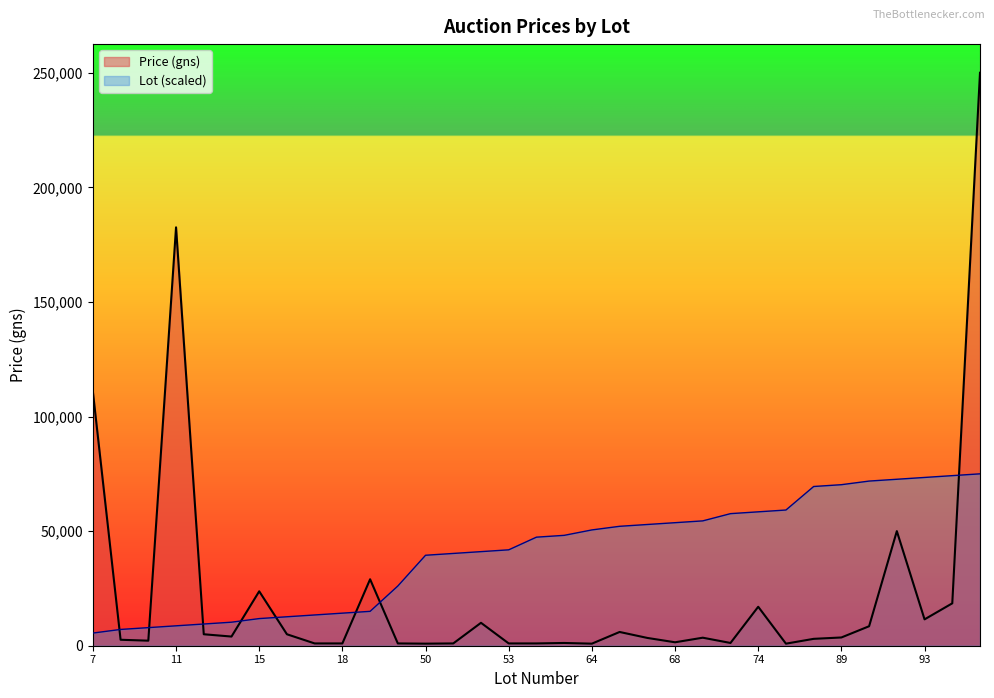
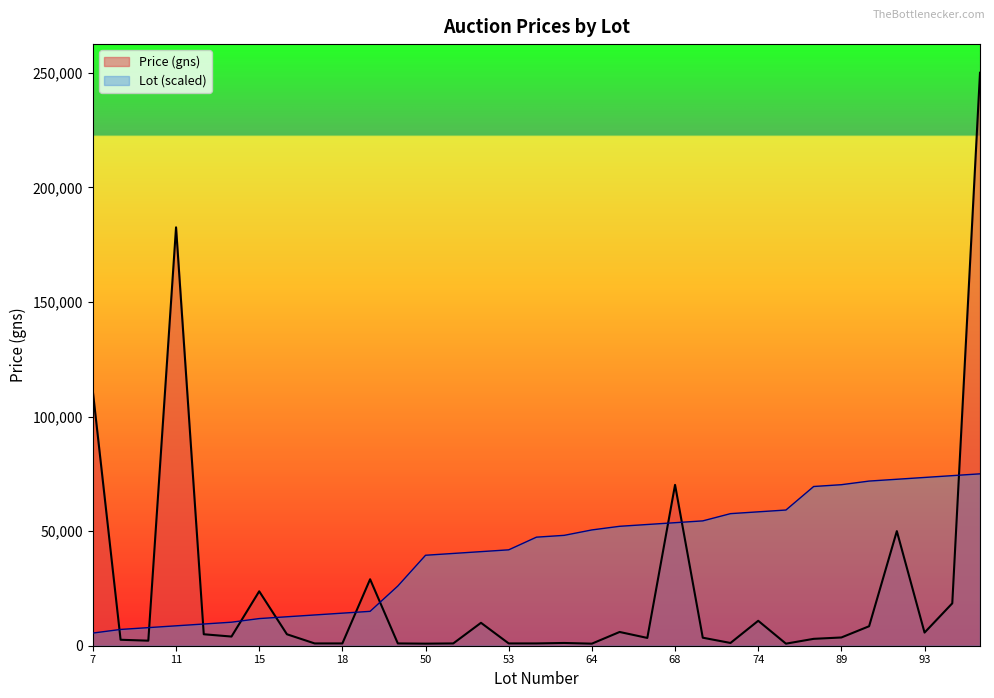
Price (gns), 68: 2,000 -> 70,000
Price (gns), 74: 17,000 -> 11,000
Price (gns), 93: 12,000 -> 6,000
